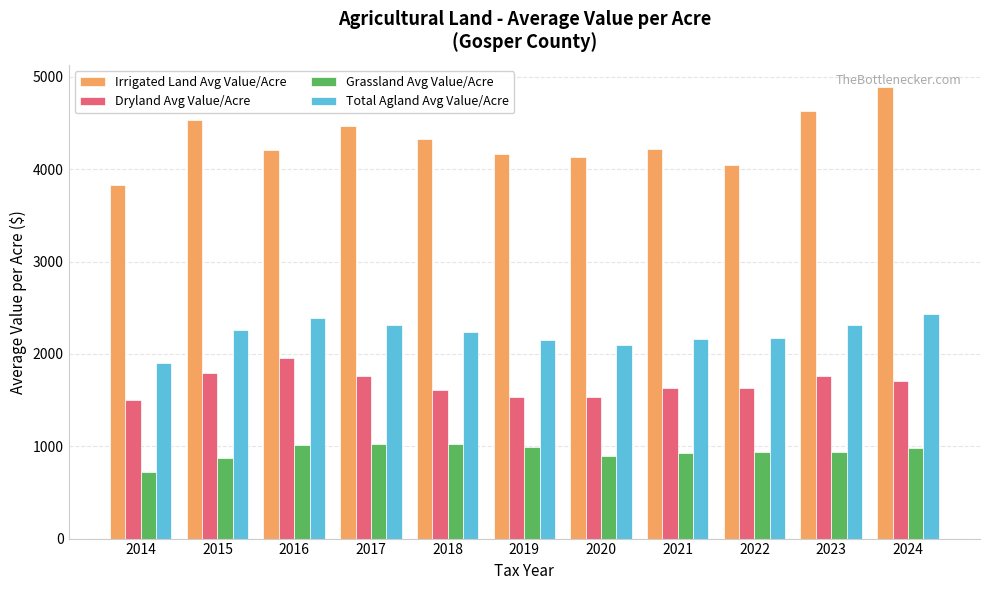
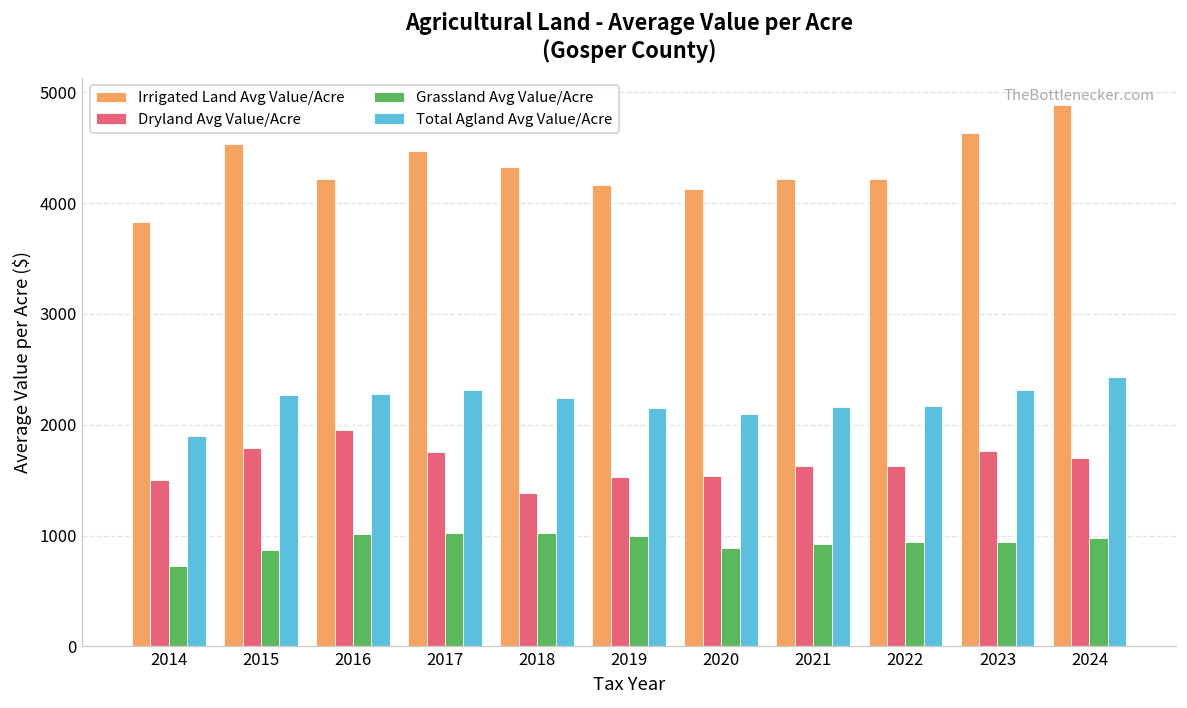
Total Agland Avg Value/Acre, 2016: 2400 -> 2300
Dryland Avg Value/Acre, 2018: 1600 -> 1400
Irrigated Land Avg Value/Acre, 2022: 4000 -> 4200
